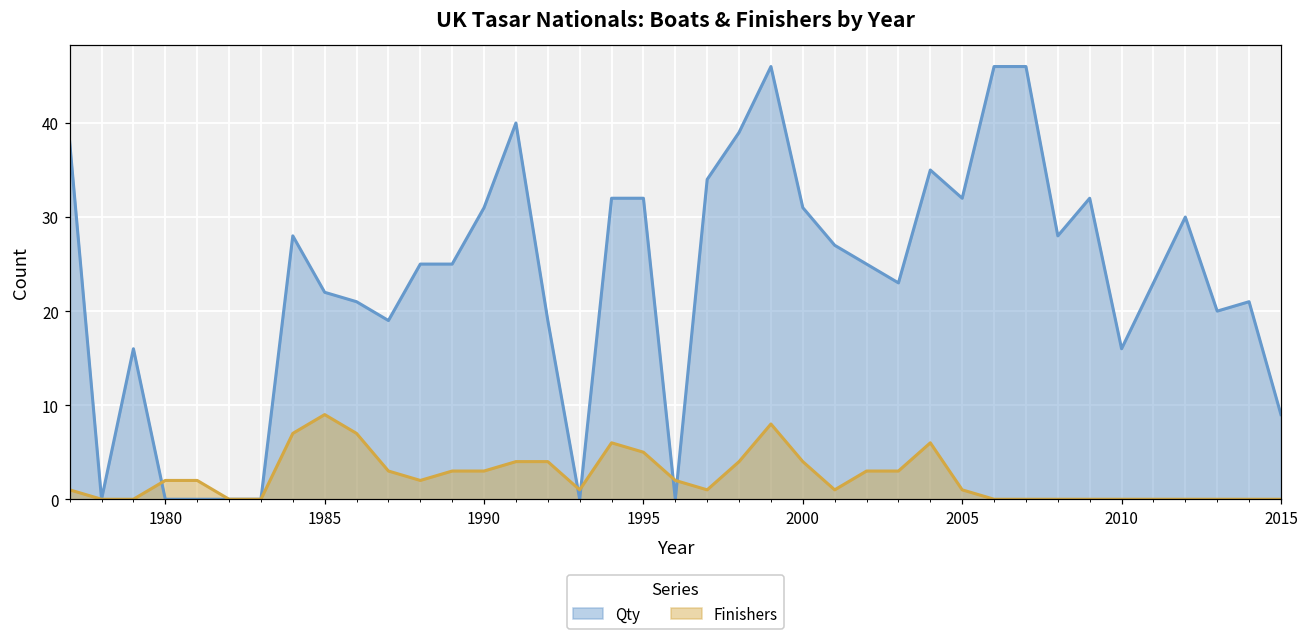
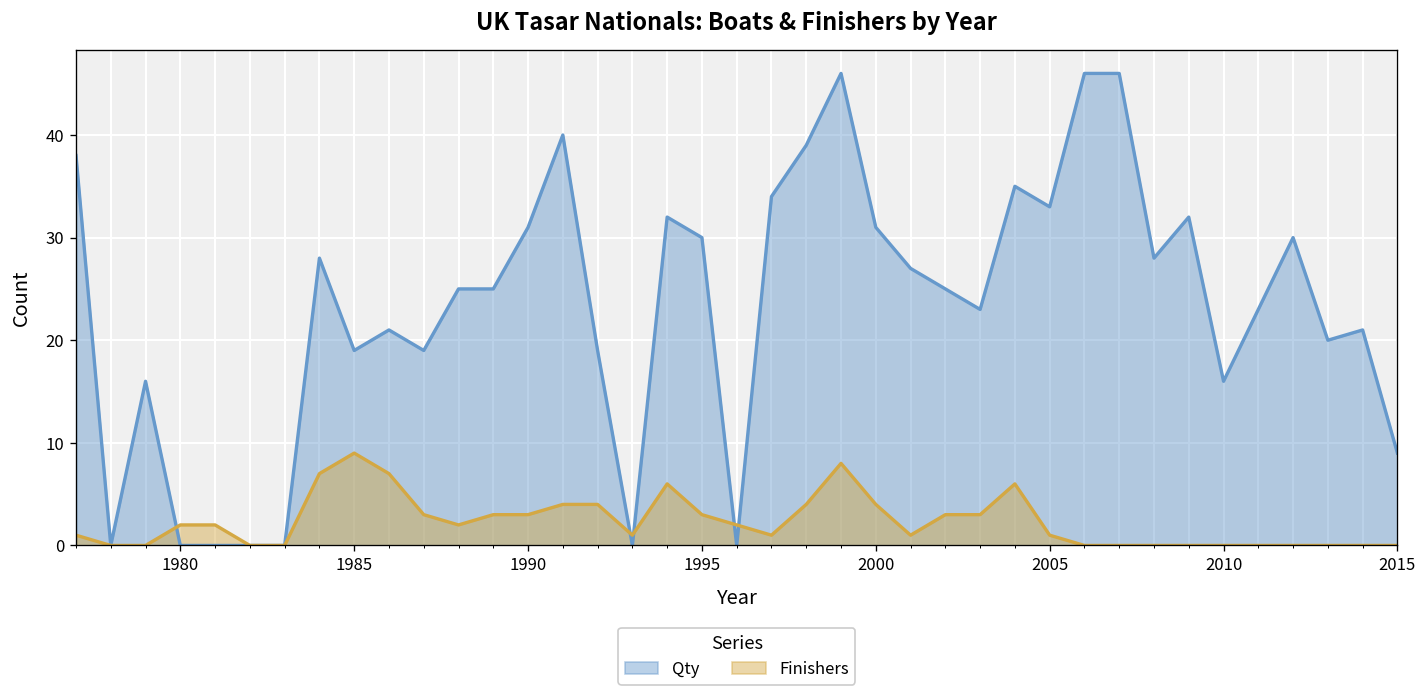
Qty, 1985: 22 -> 19
Qty, 1995: 32 -> 30
Finishers, 1995: 5 -> 3
Qty, 2005: 32 -> 33
